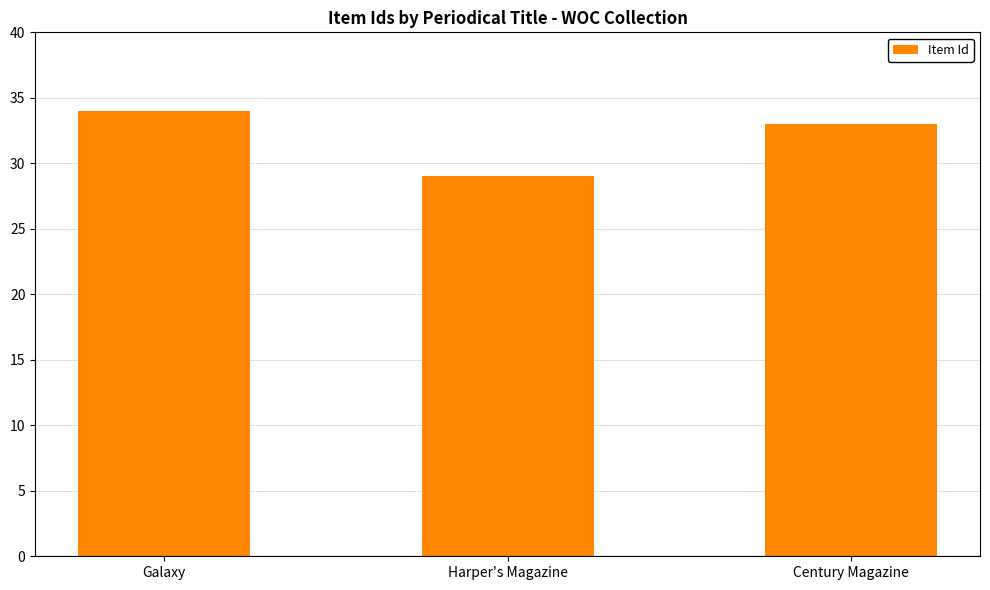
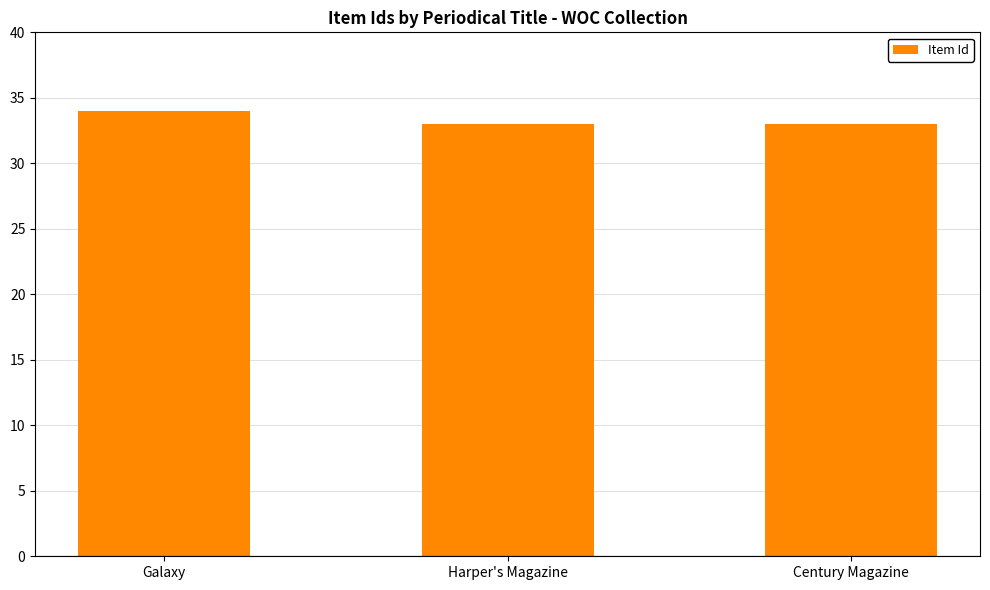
Harper's Magazine: 29 -> 33
